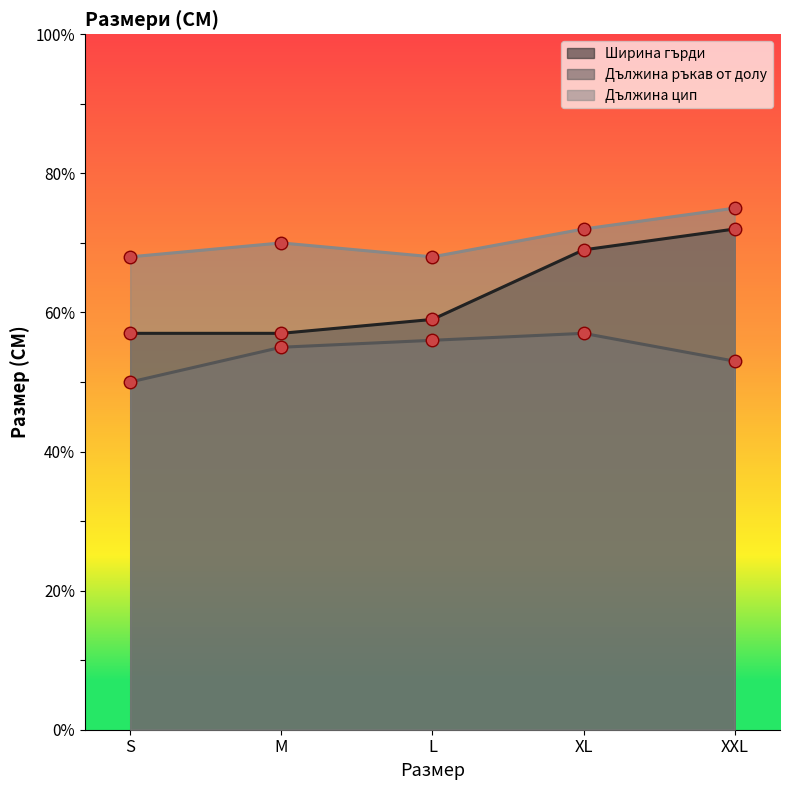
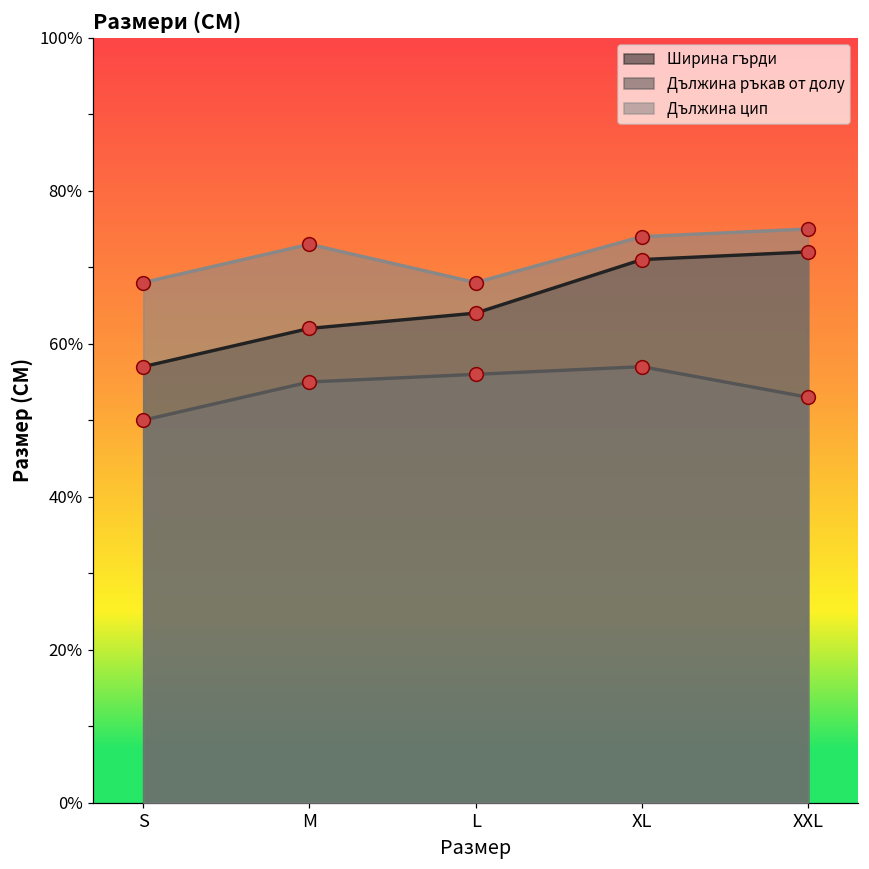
Ширина гърди, M: 57% -> 62%
Дължина цип, M: 70% -> 73%
Ширина гърди, L: 59% -> 64%
Ширина гърди, XL: 69% -> 71%
Дължина цип, XL: 72% -> 74%
